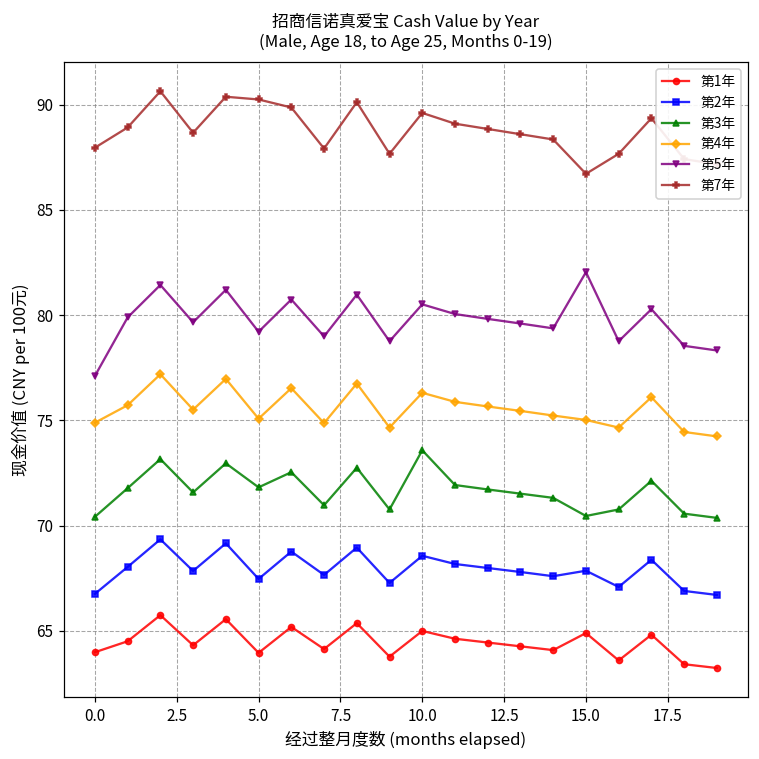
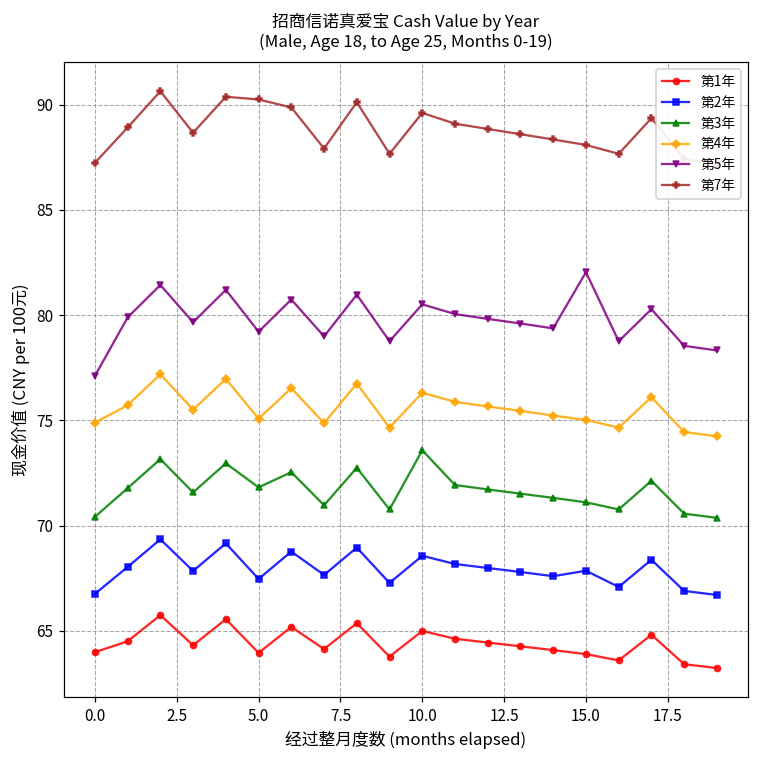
第7年, 0.0: 88.0 -> 87.2
第1年, 15.0: 64.9 -> 63.9
第3年, 15.0: 70.5 -> 71.1
第7年, 15.0: 86.7 -> 88.1
